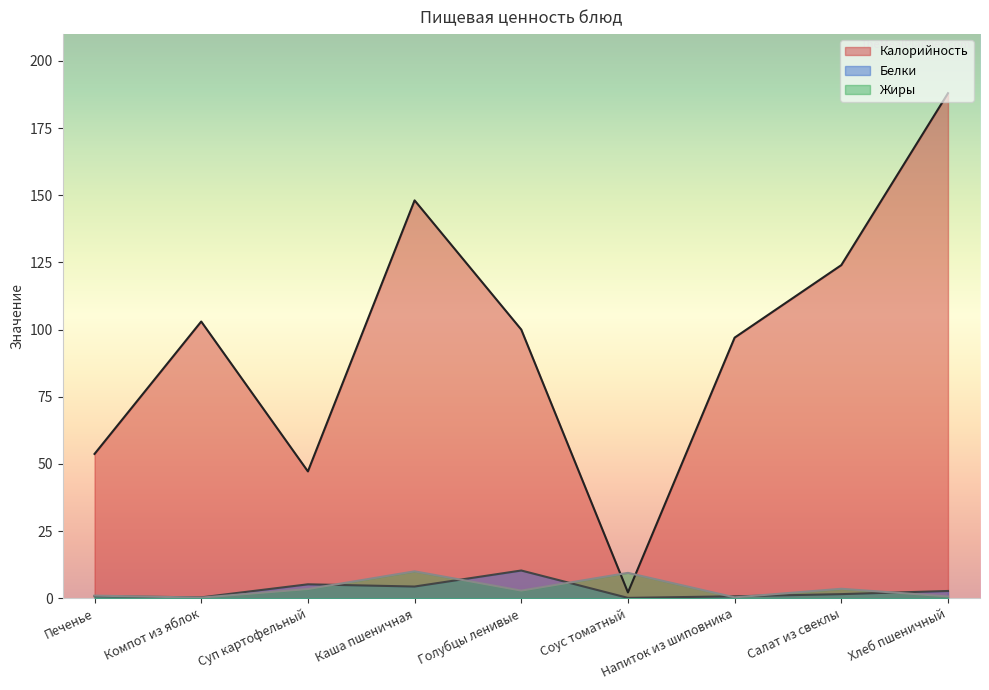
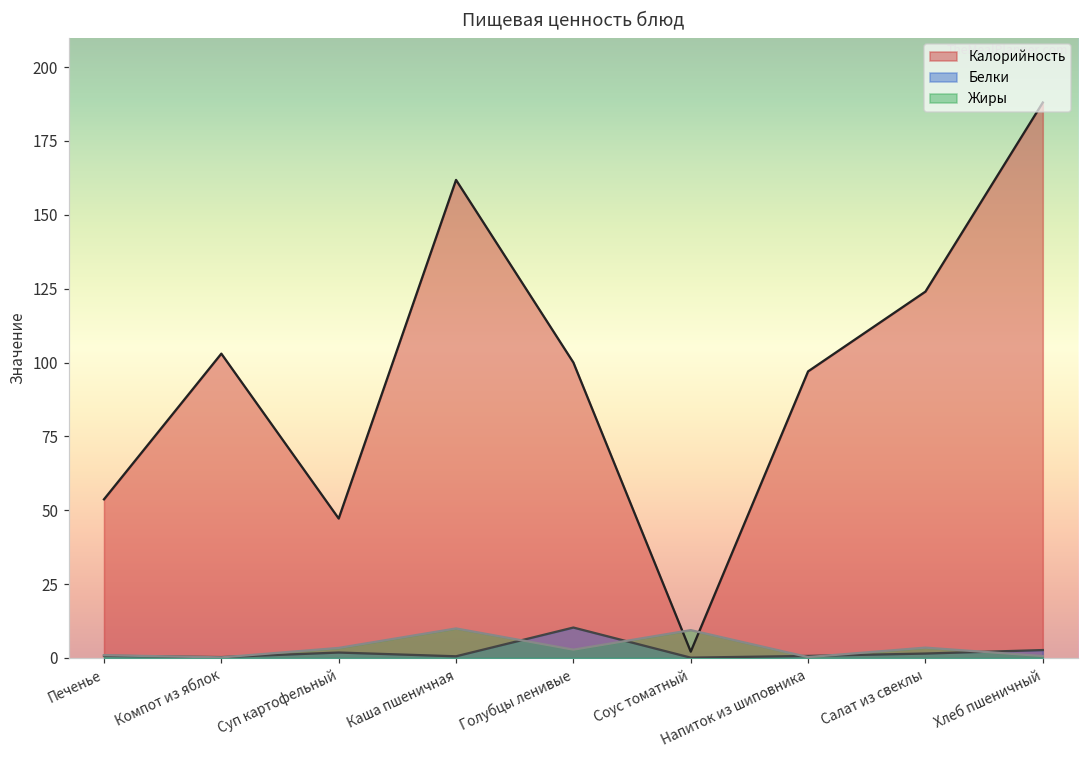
Белки, Суп картофельный: 5 -> 2
Калорийность, Каша пшеничная: 148 -> 162
Белки, Каша пшеничная: 4 -> 1
